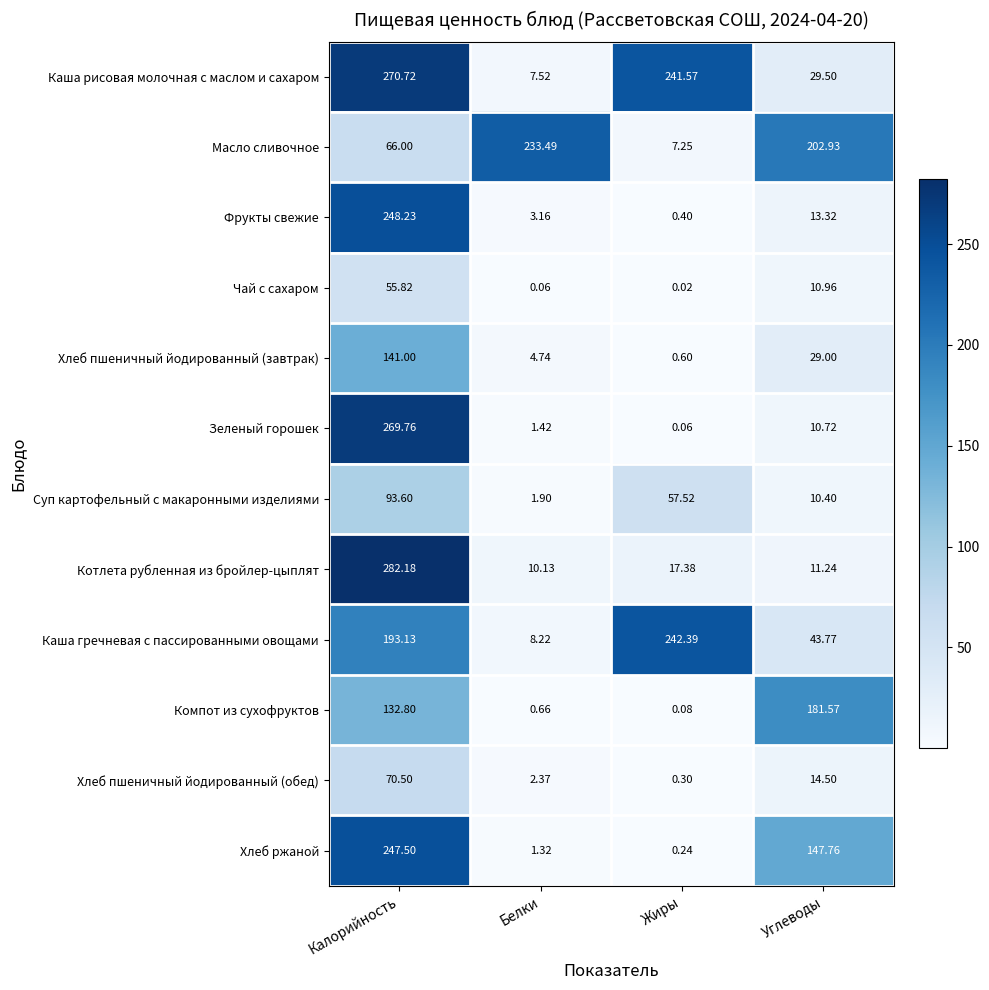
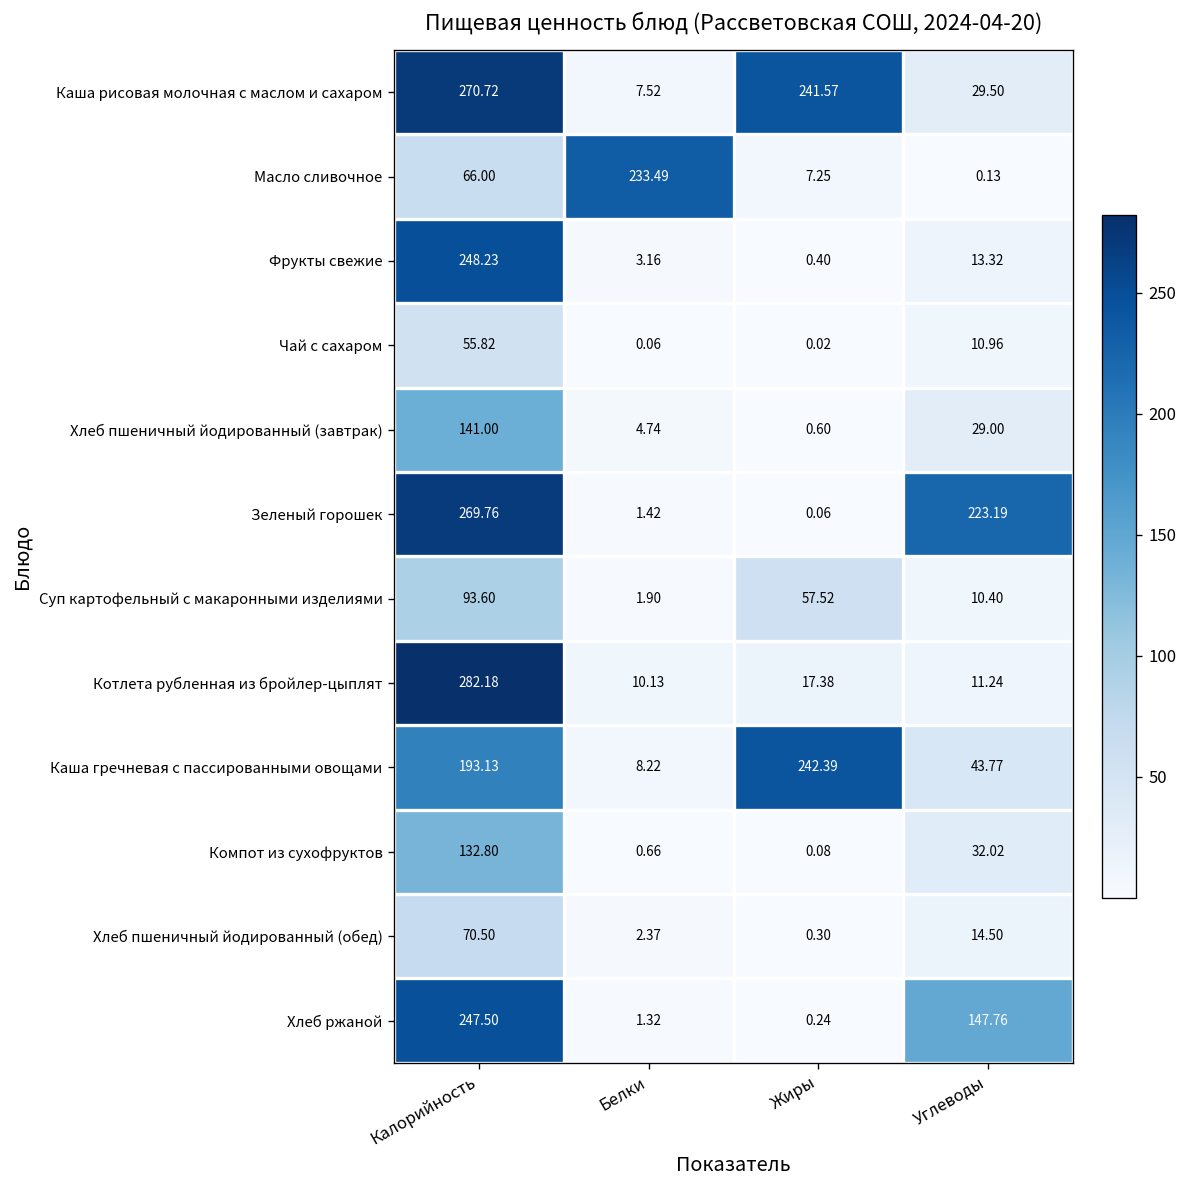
Масло сливочное, Углеводы: 202.93 -> 0.13
Зеленый горошек, Углеводы: 10.72 -> 223.19
Компот из сухофруктов, Углеводы: 181.57 -> 32.02
